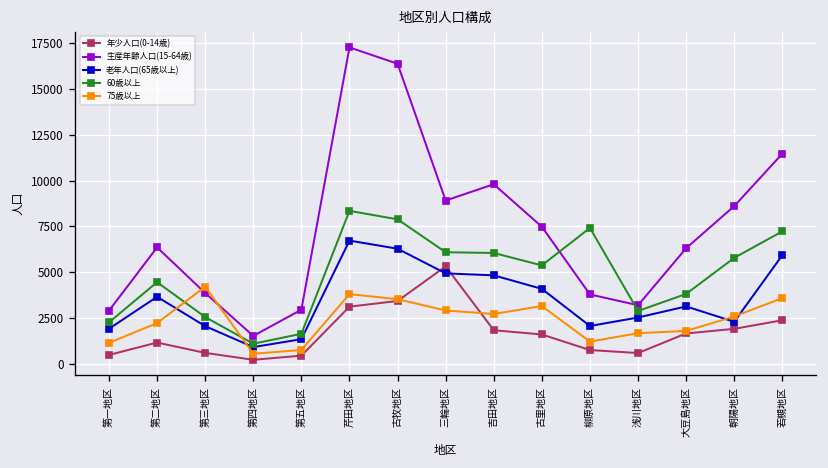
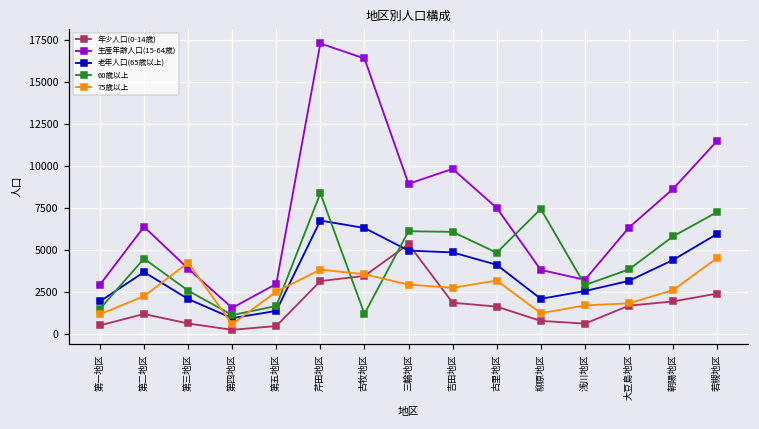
60歳以上, 第一地区: 2300 -> 1500
75歳以上, 第五地区: 800 -> 2500
60歳以上, 古牧地区: 7900 -> 1200
60歳以上, 古里地区: 5400 -> 4800
老年人口(65歳以上), 朝陽地区: 2300 -> 4400
75歳以上, 若槻地区: 3600 -> 4500
